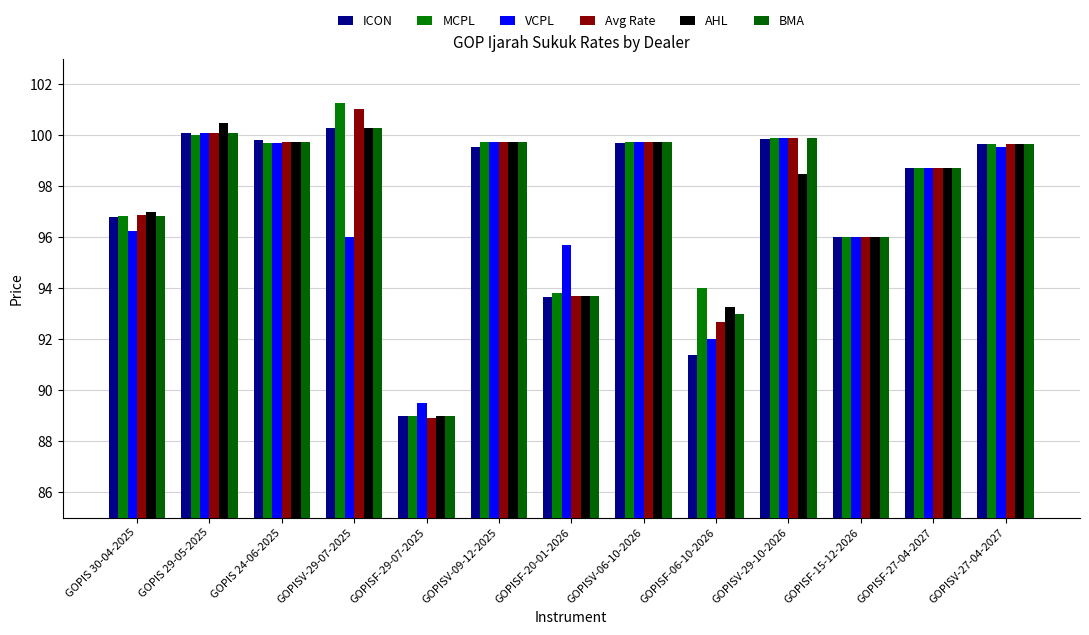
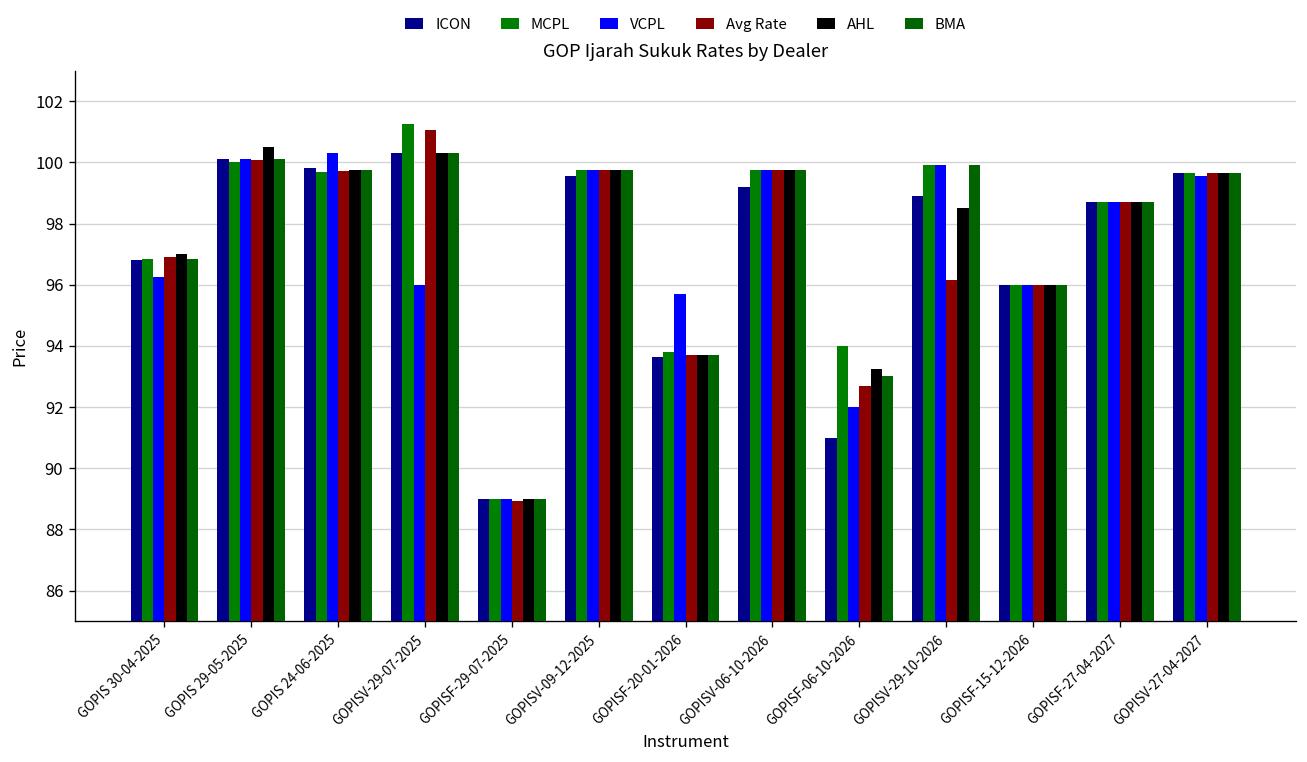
VCPL, GOPIS 24-06-2025: 99.7 -> 100.3
VCPL, GOPISF-29-07-2025: 89.5 -> 89.0
ICON, GOPISV-06-10-2026: 99.7 -> 99.2
ICON, GOPISF-06-10-2026: 91.4 -> 91.0
ICON, GOPISV-29-10-2026: 99.9 -> 98.9
Avg Rate, GOPISV-29-10-2026: 99.9 -> 96.2
